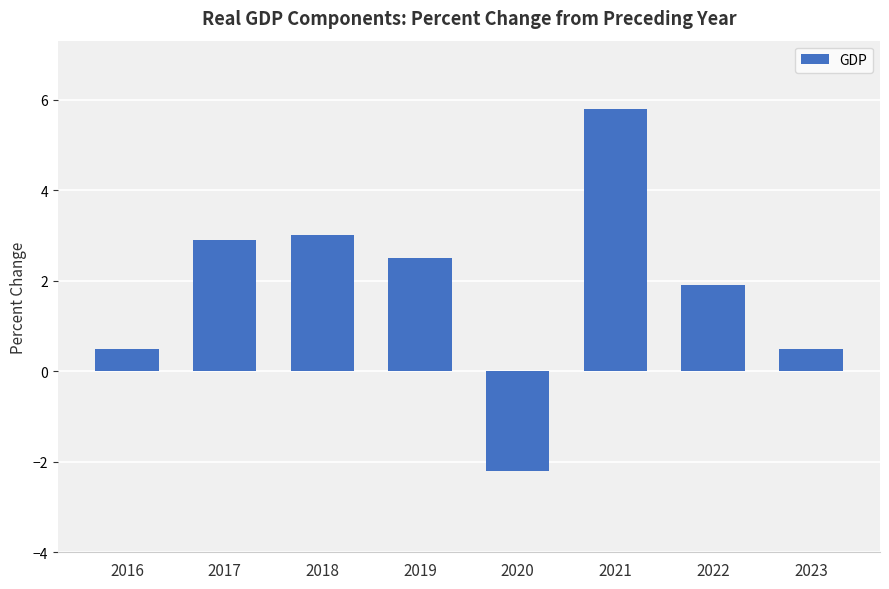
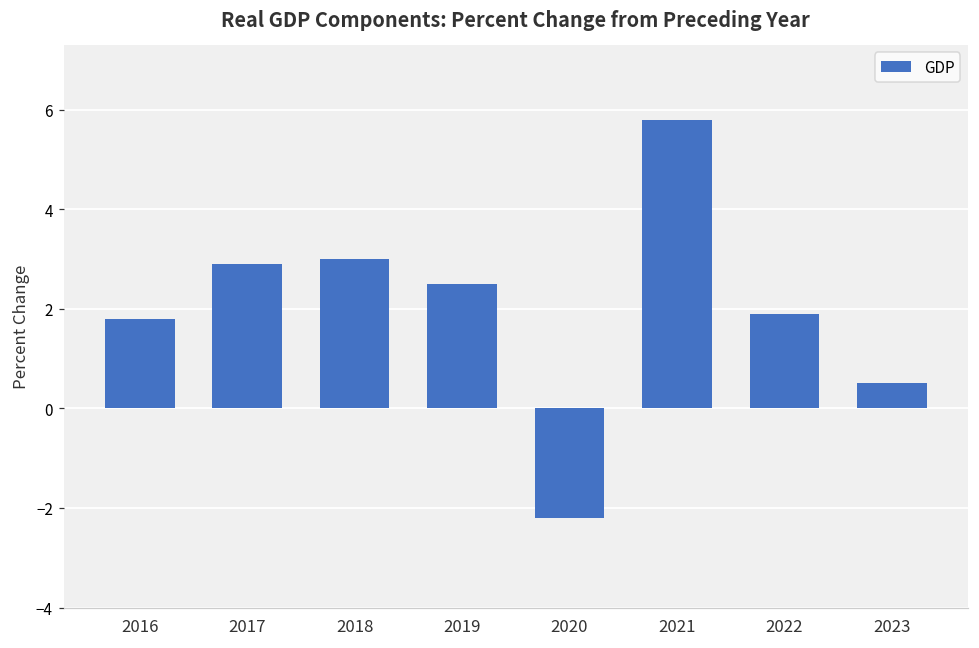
2016: 0.5 -> 1.8
